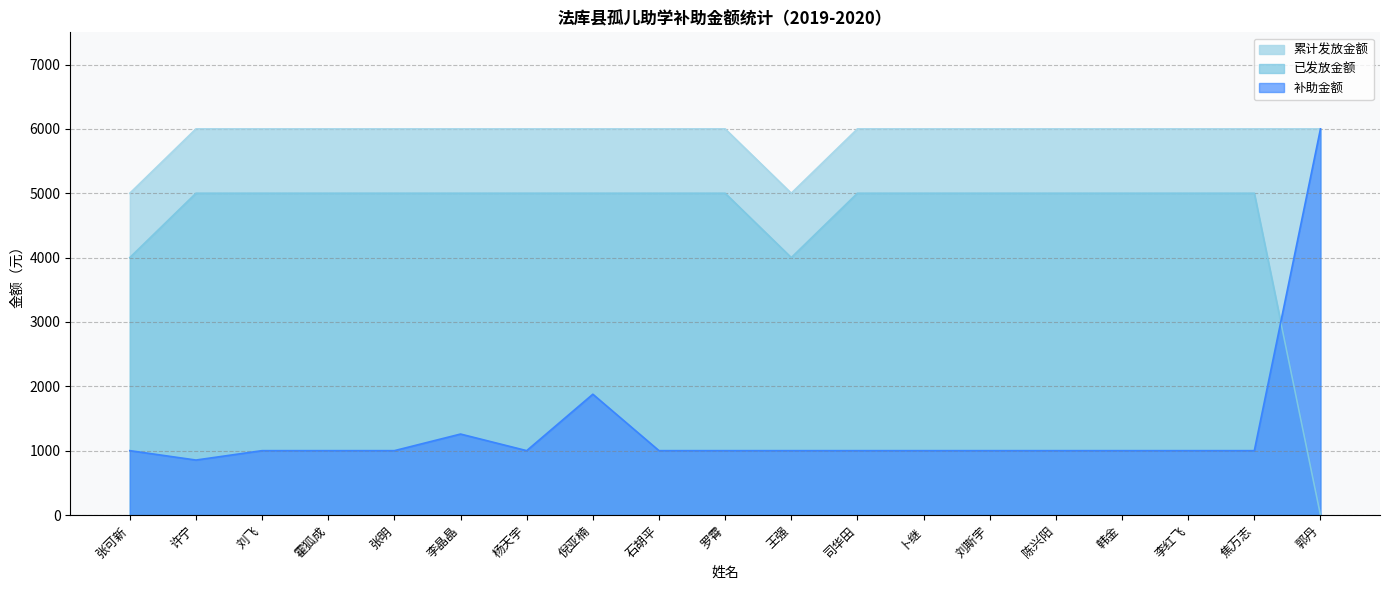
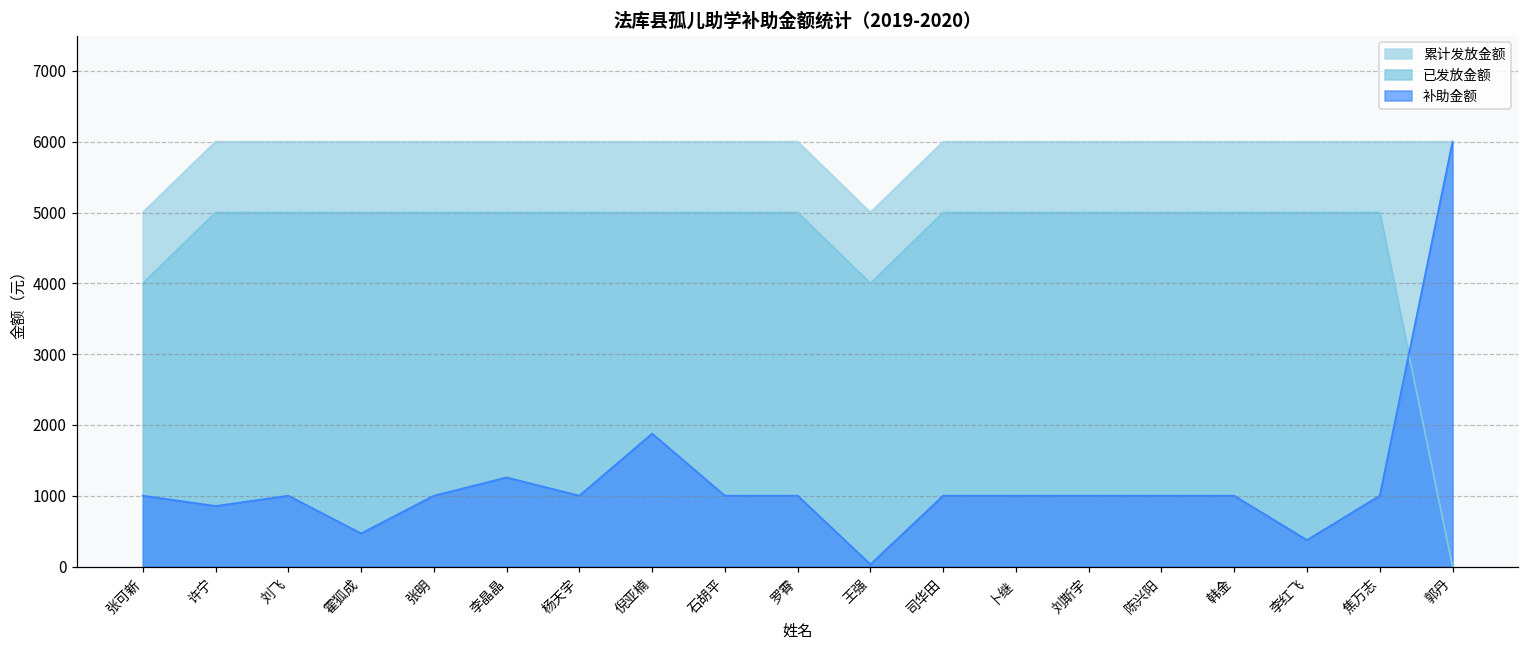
补助金额, 霍狐成: 1000 -> 500
补助金额, 王强: 1000 -> 0
补助金额, 李红飞: 1000 -> 400
